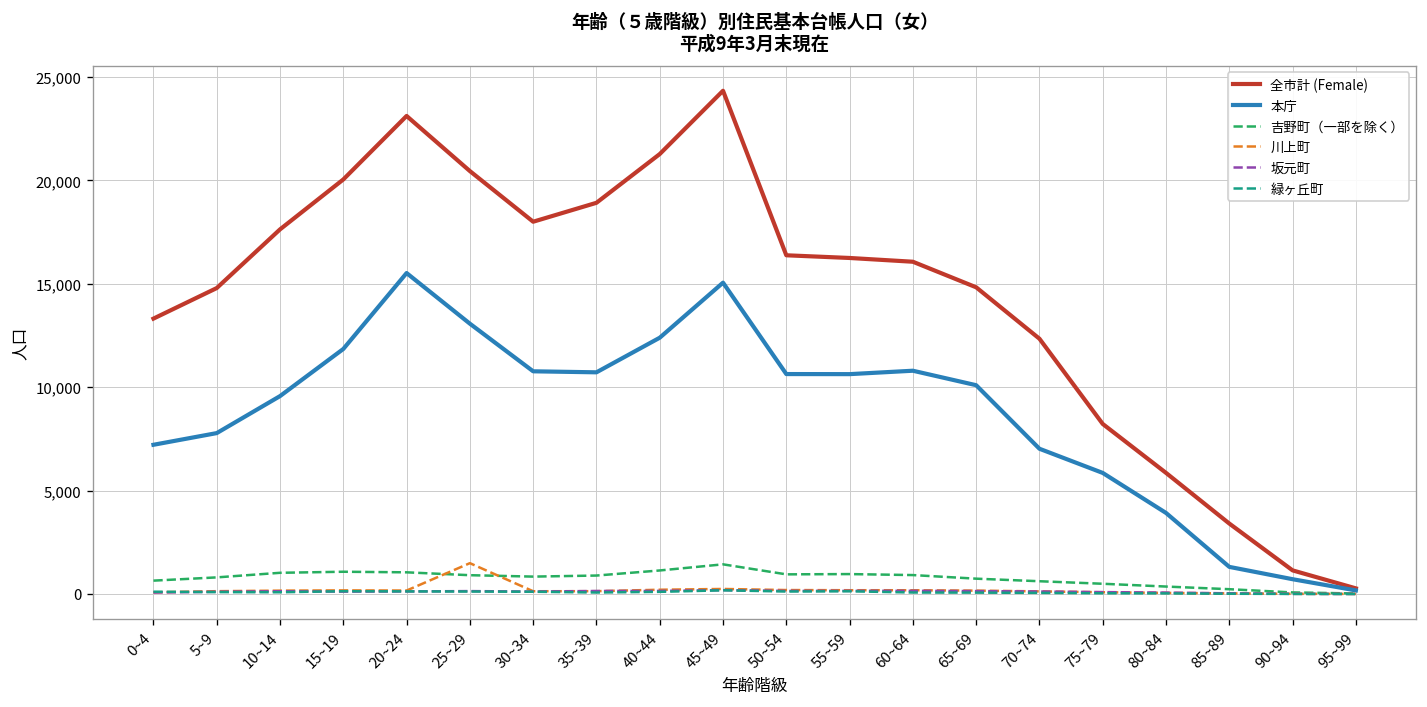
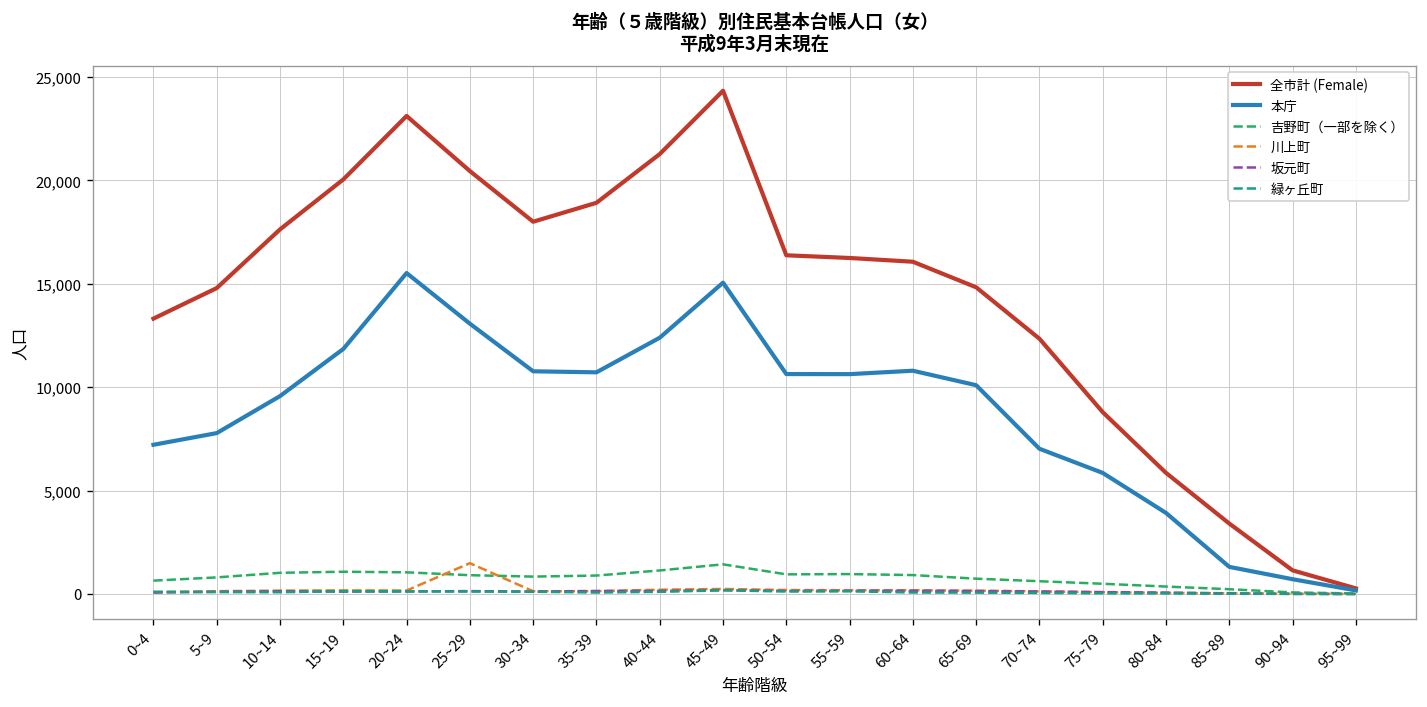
全市計 (Female), 75~79: 8,200 -> 8,800
